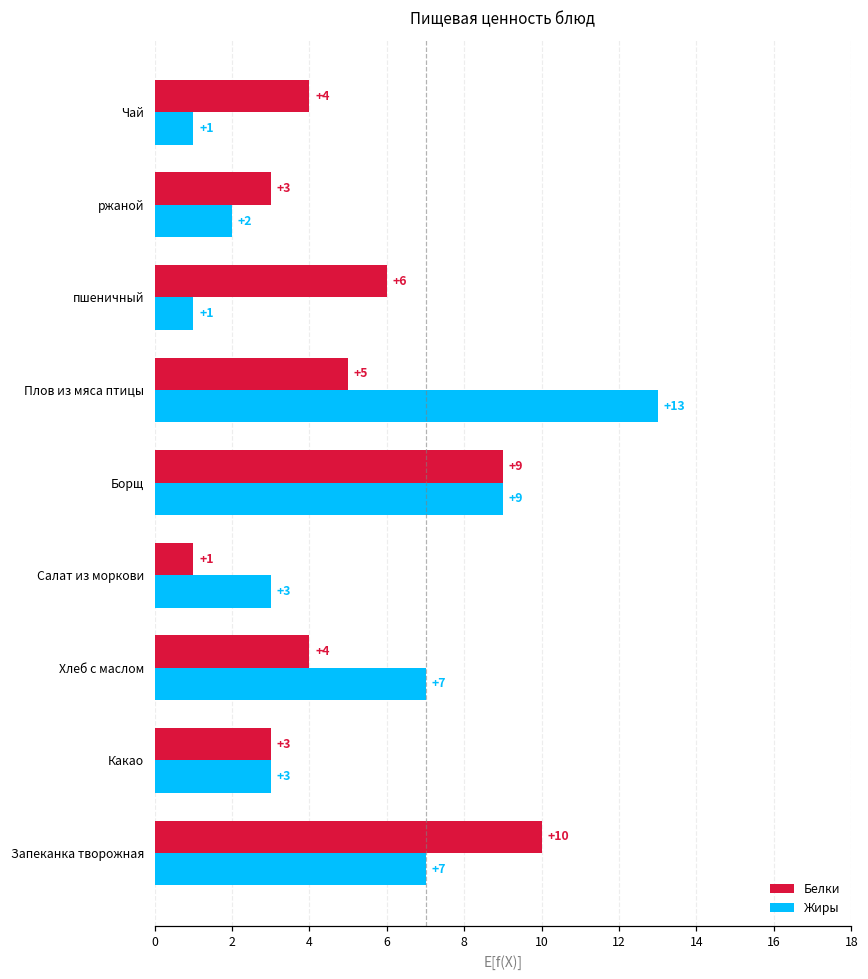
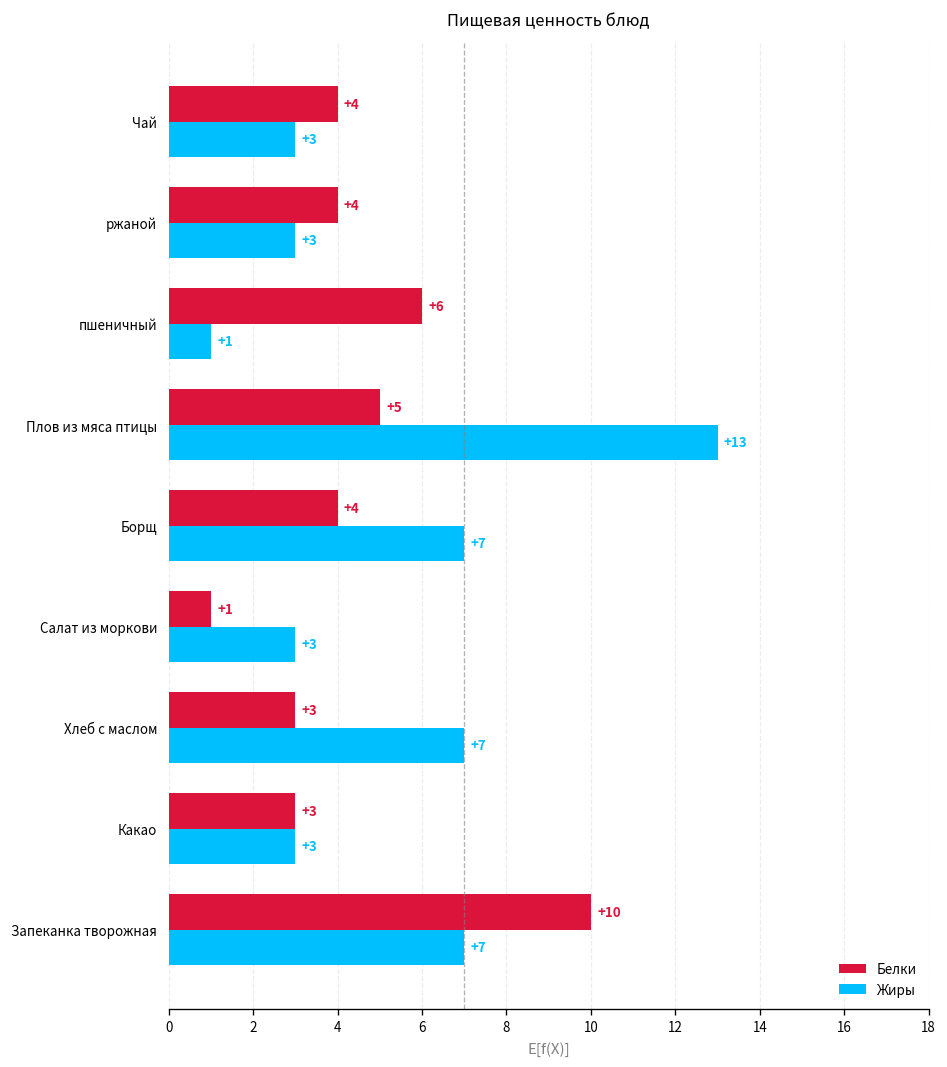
Жиры, Чай: +1 -> +3
Белки, ржаной: +3 -> +4
Жиры, ржаной: +2 -> +3
Белки, Борщ: +9 -> +4
Жиры, Борщ: +9 -> +7
Белки, Хлеб с маслом: +4 -> +3
